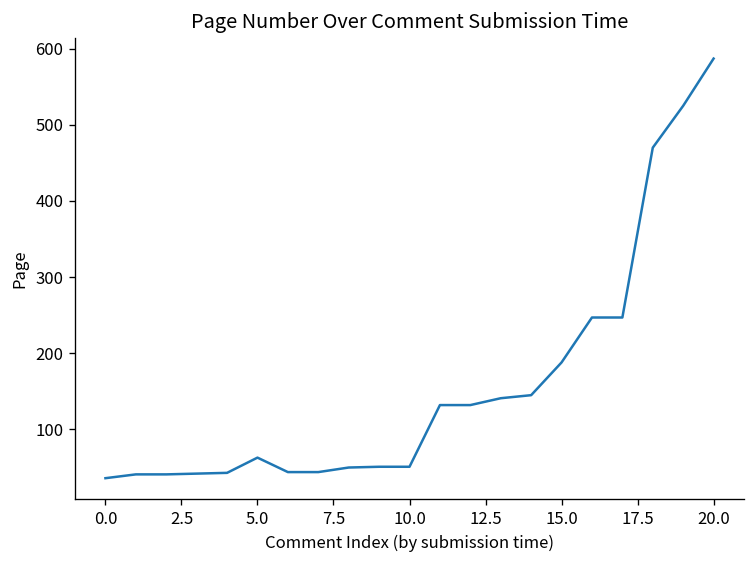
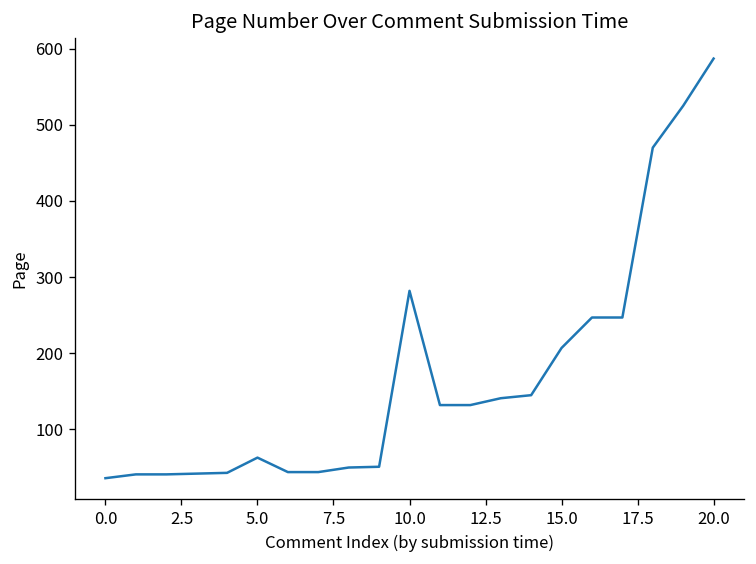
10.0: 50 -> 280
15.0: 190 -> 210
